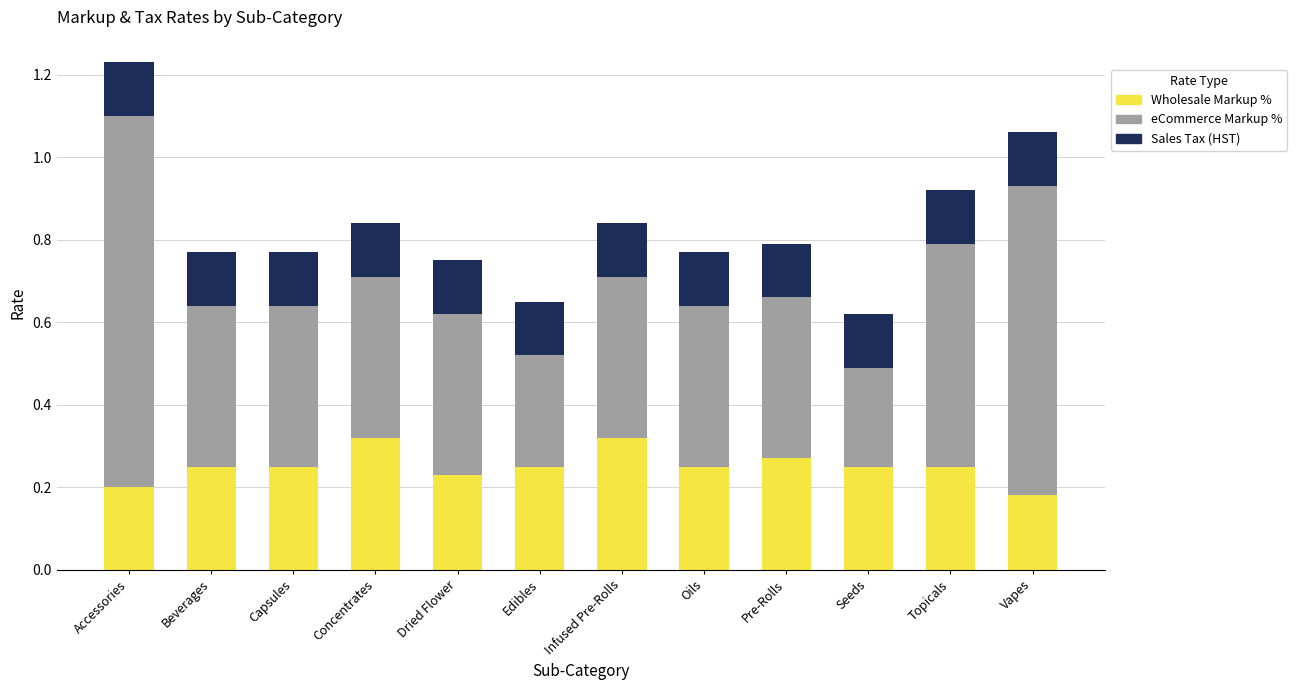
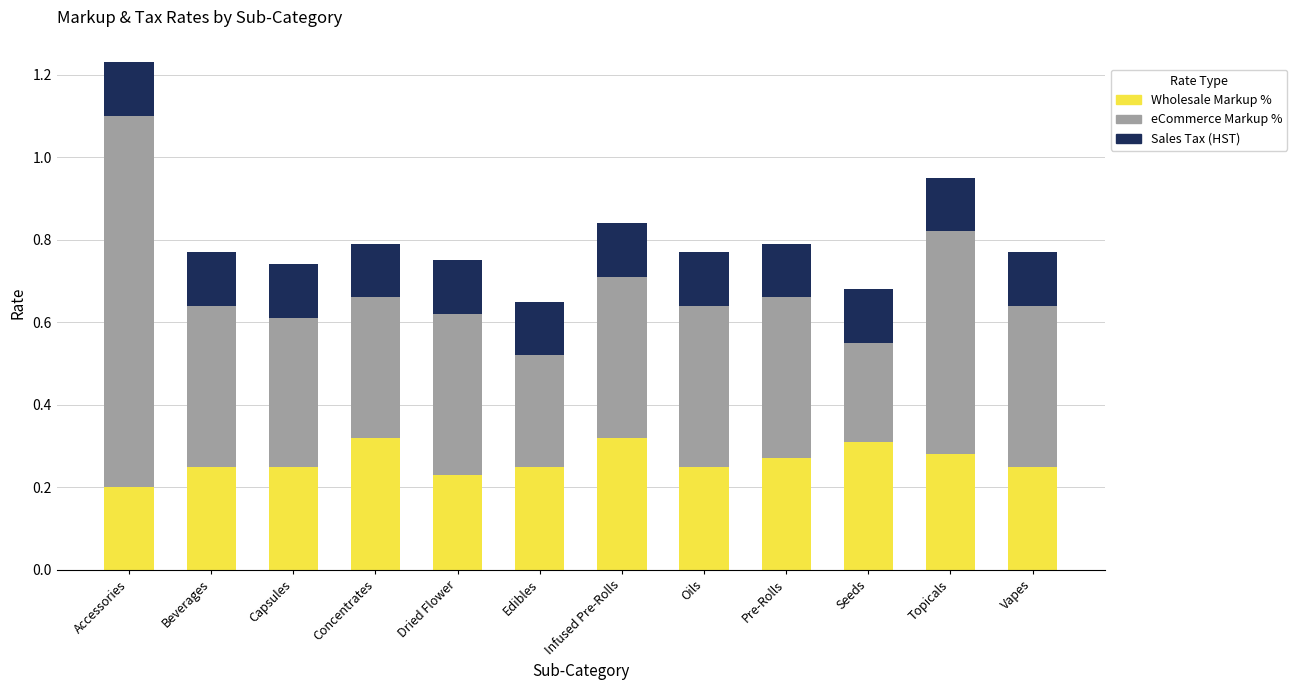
eCommerce Markup %, Capsules: 0.39 -> 0.36
eCommerce Markup %, Concentrates: 0.39 -> 0.34
Wholesale Markup %, Seeds: 0.25 -> 0.31
Wholesale Markup %, Topicals: 0.25 -> 0.28
Wholesale Markup %, Vapes: 0.18 -> 0.25
eCommerce Markup %, Vapes: 0.75 -> 0.39
